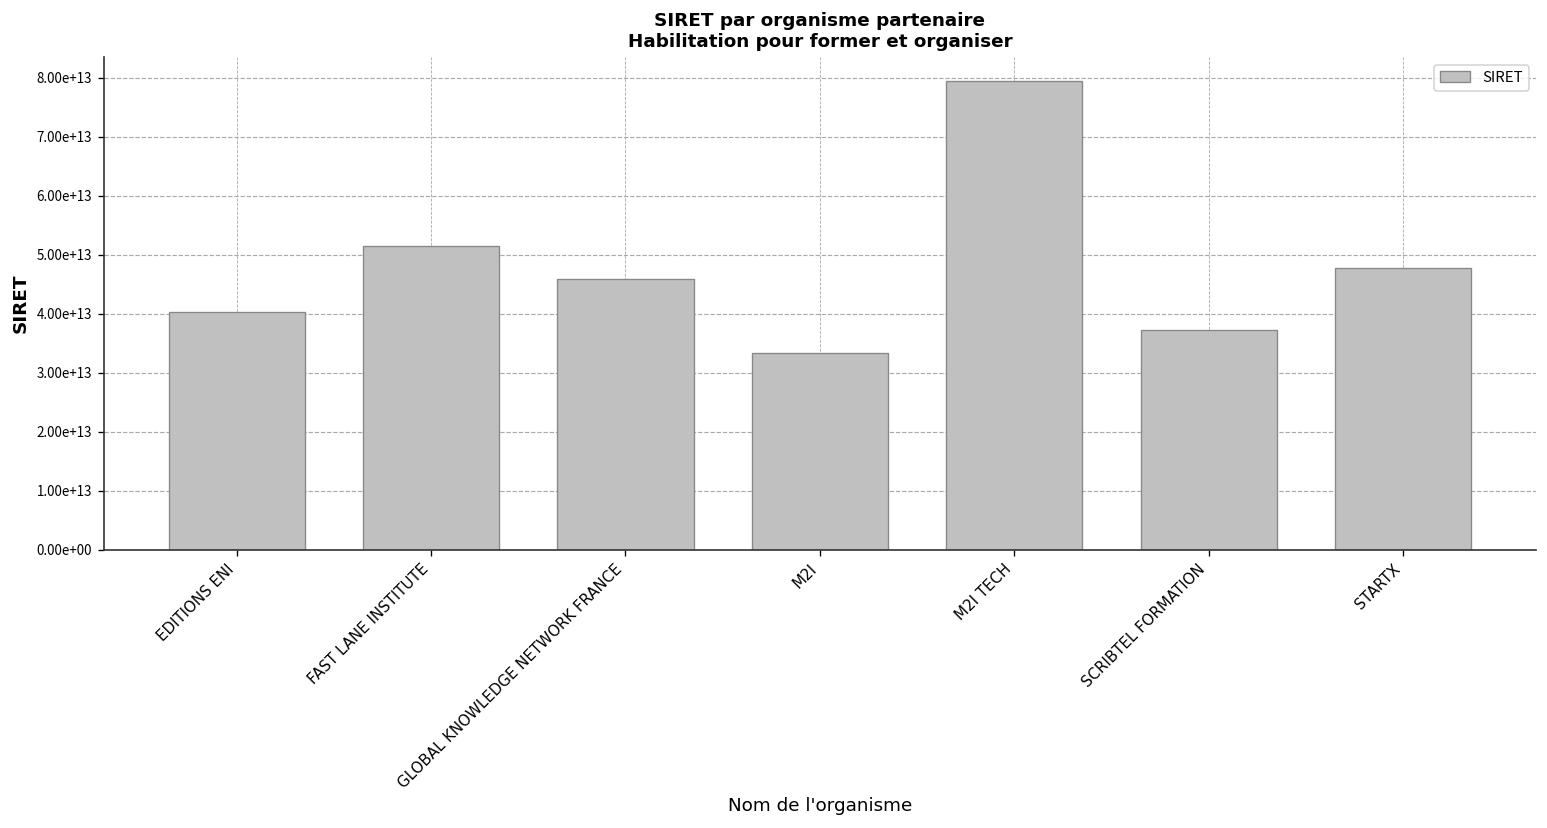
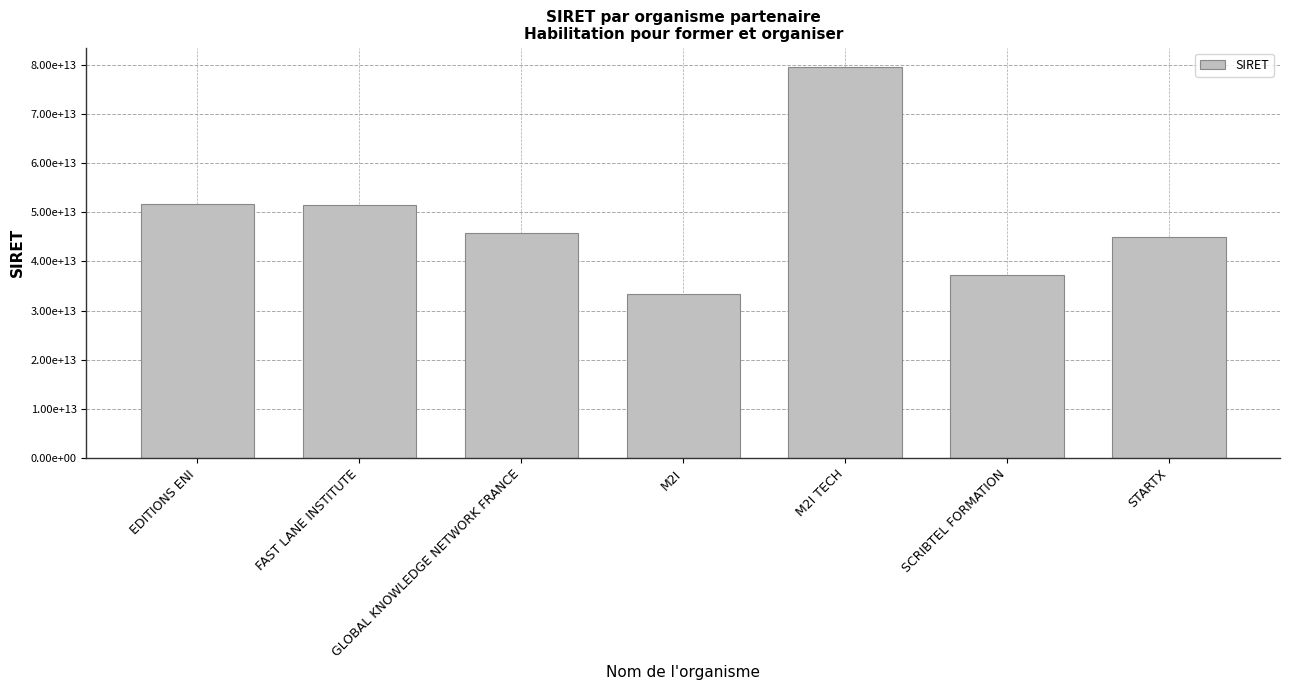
EDITIONS ENI: 40000000000000 -> 52000000000000
STARTX: 48000000000000 -> 45000000000000
